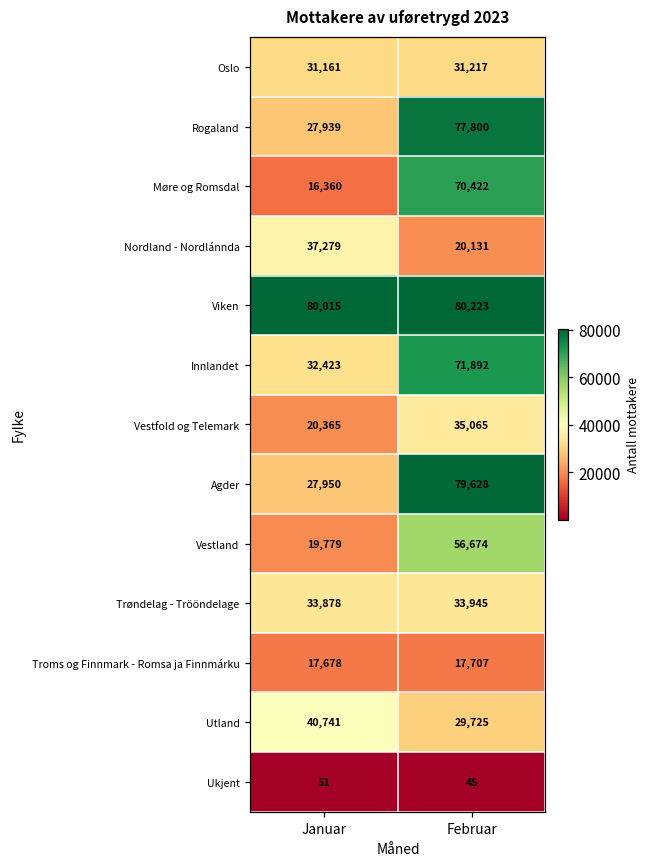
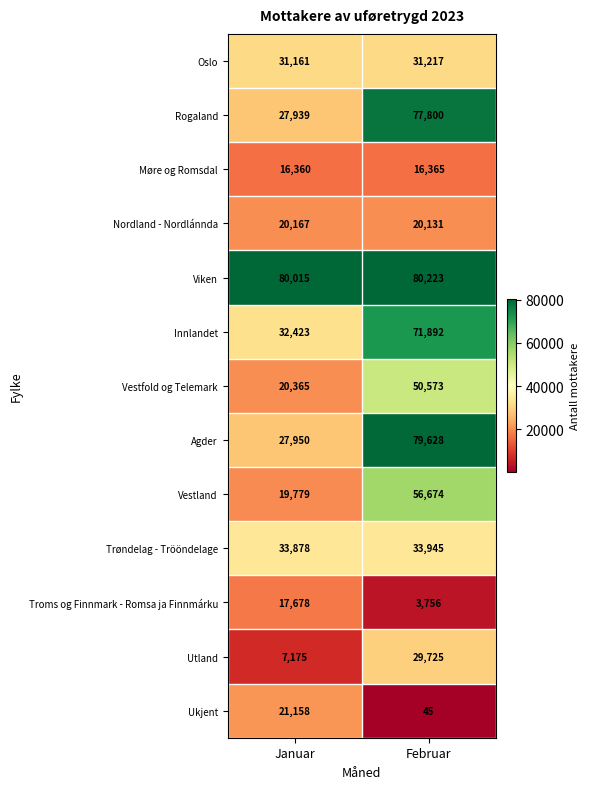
Møre og Romsdal, Februar: 70,422 -> 16,365
Nordland - Nordlánnda, Januar: 37,279 -> 20,167
Vestfold og Telemark, Februar: 35,065 -> 50,573
Troms og Finnmark - Romsa ja Finnmárku, Februar: 17,707 -> 3,756
Utland, Januar: 40,741 -> 7,175
Ukjent, Januar: 51 -> 21,158
